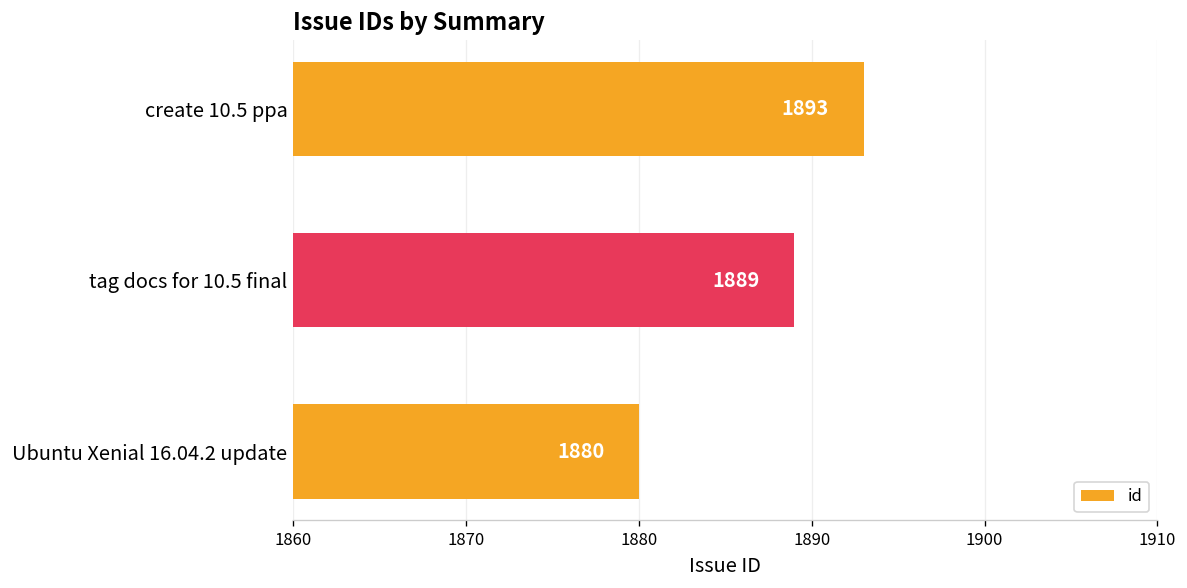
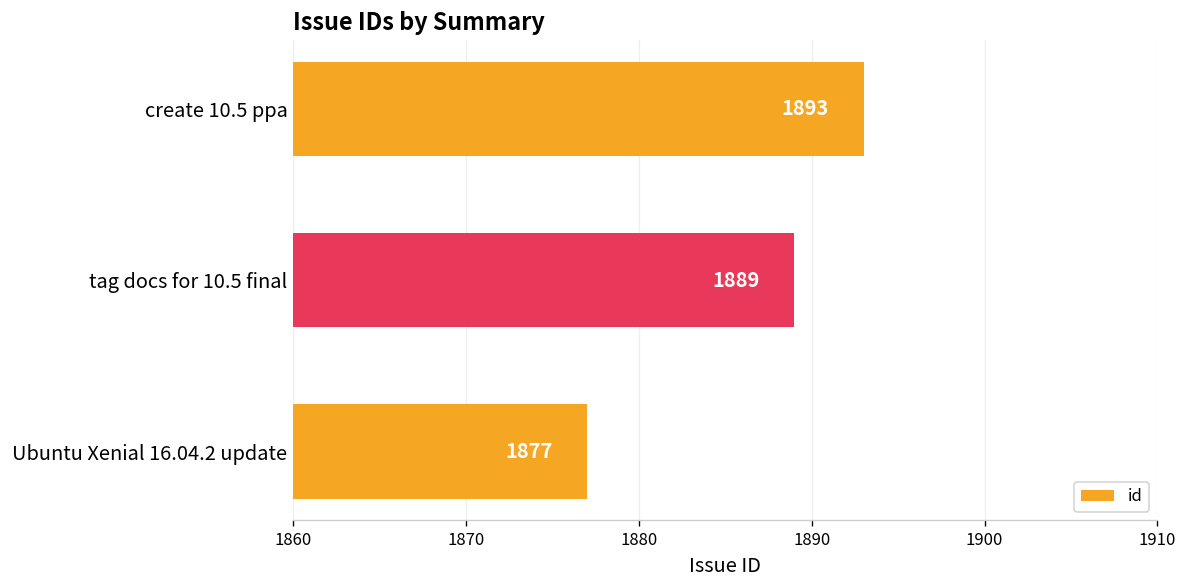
Ubuntu Xenial 16.04.2 update: 1880 -> 1877
